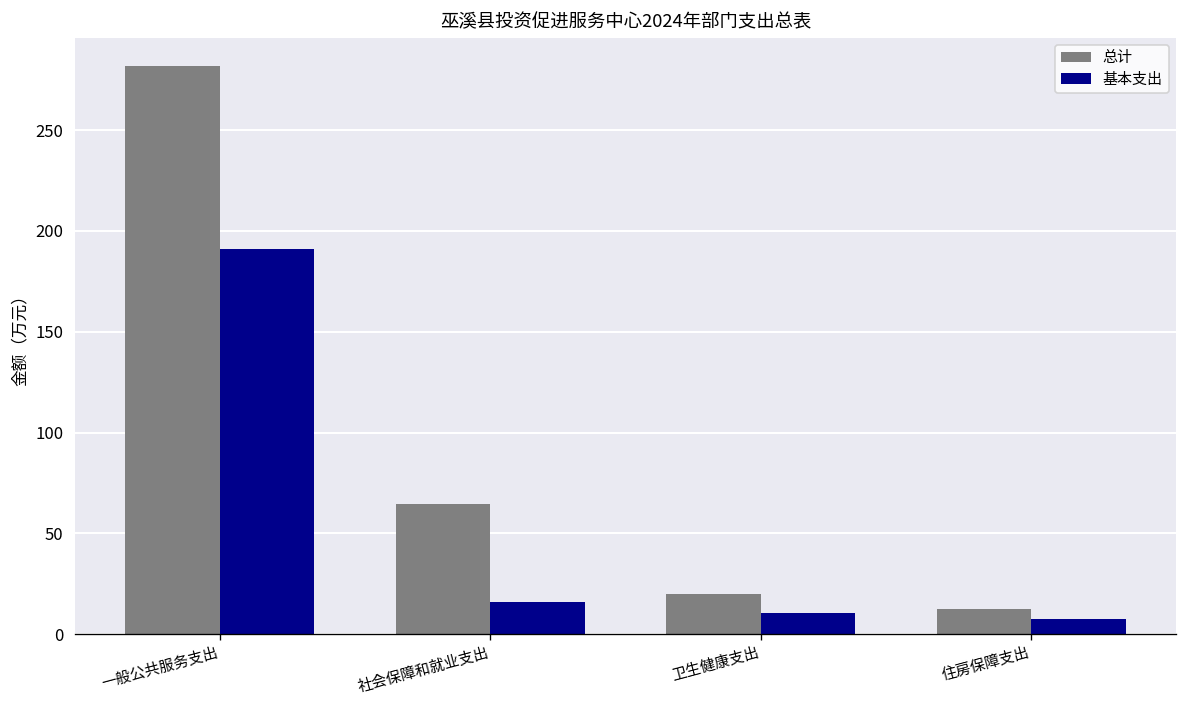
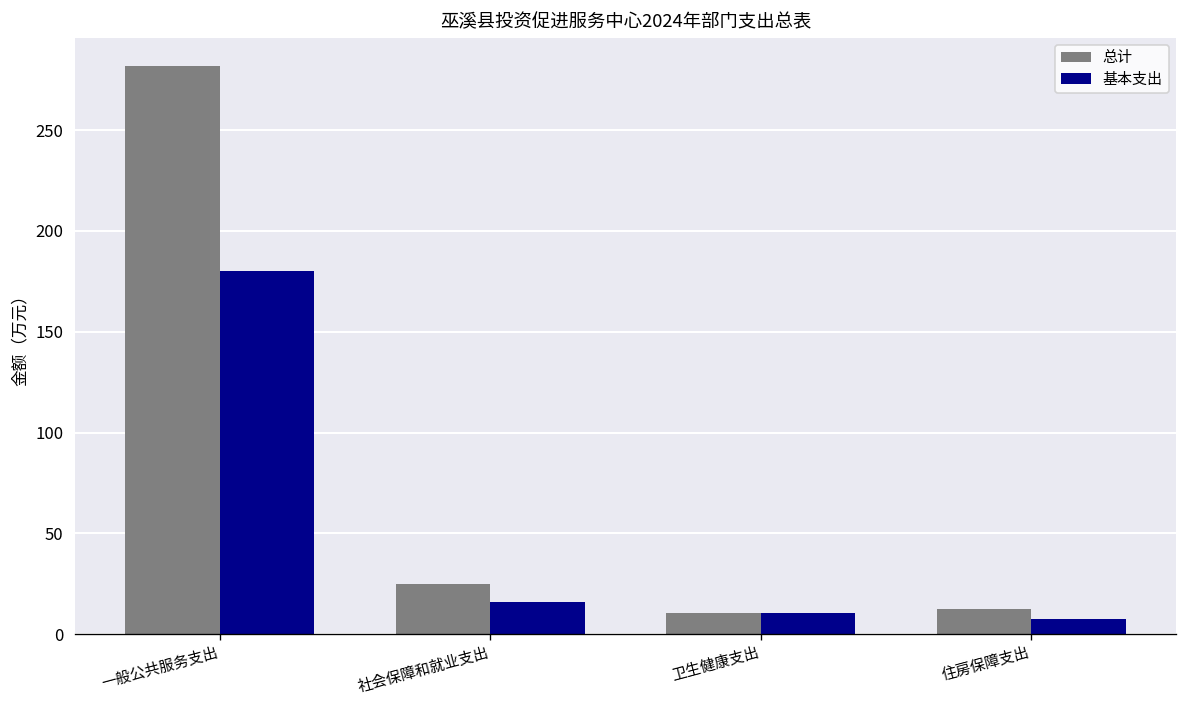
基本支出, 一般公共服务支出: 191 -> 180
总计, 社会保障和就业支出: 65 -> 25
总计, 卫生健康支出: 20 -> 10
